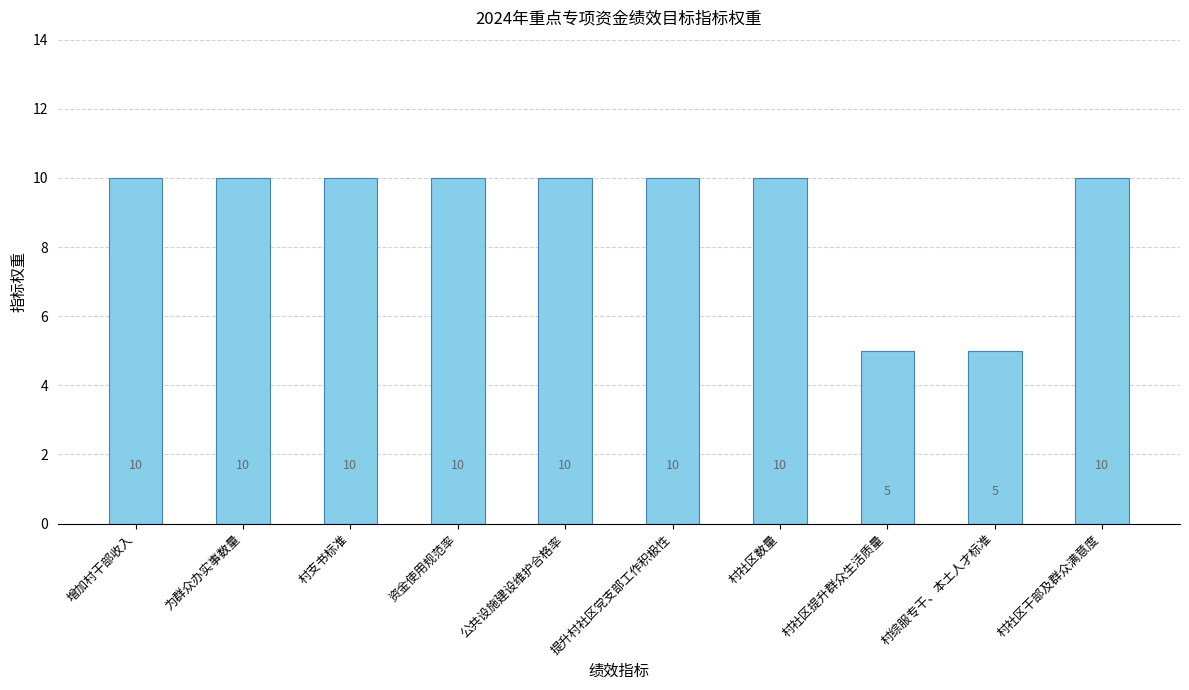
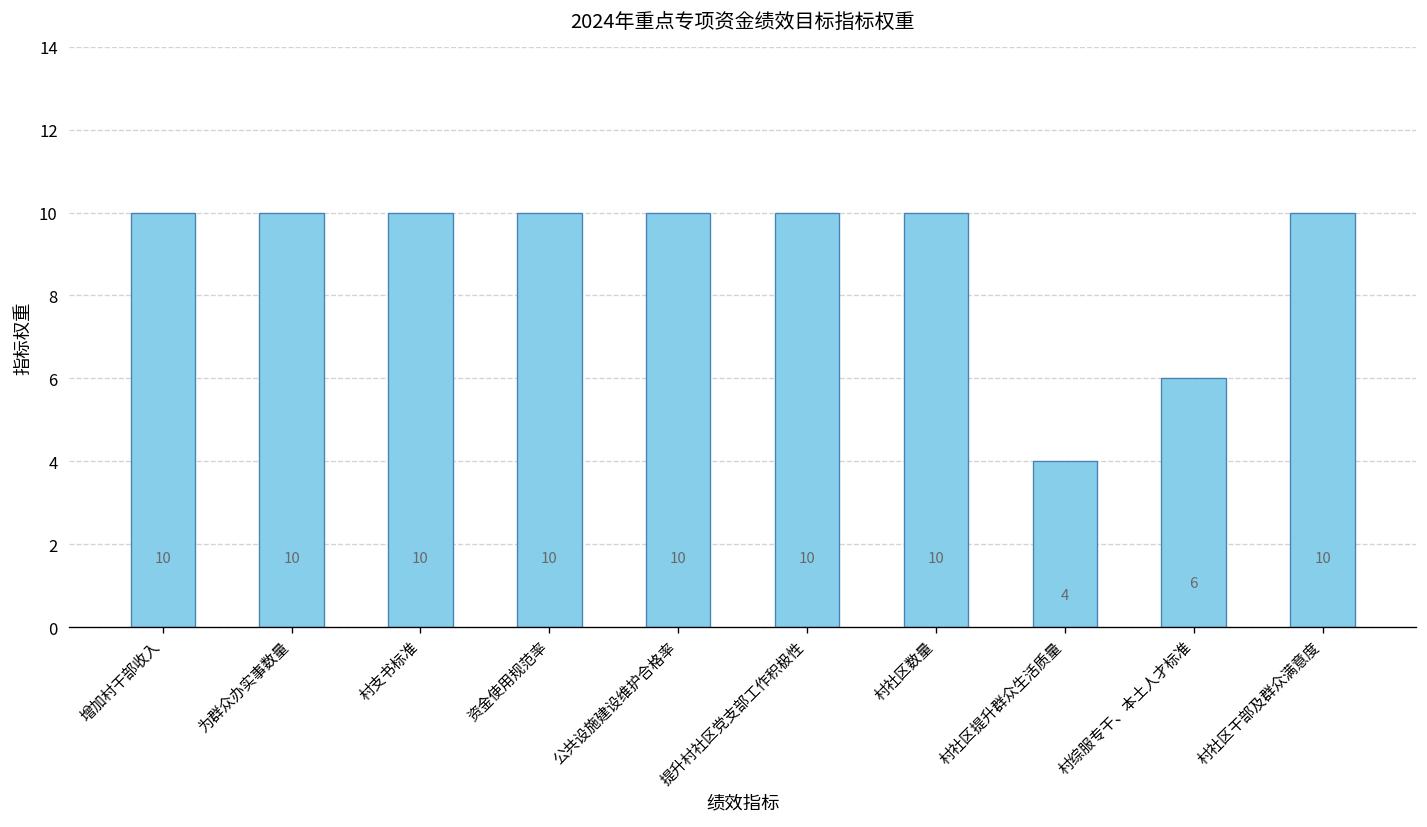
村社区提升群众生活质量: 5 -> 4
村综服专干、本土人才标准: 5 -> 6
